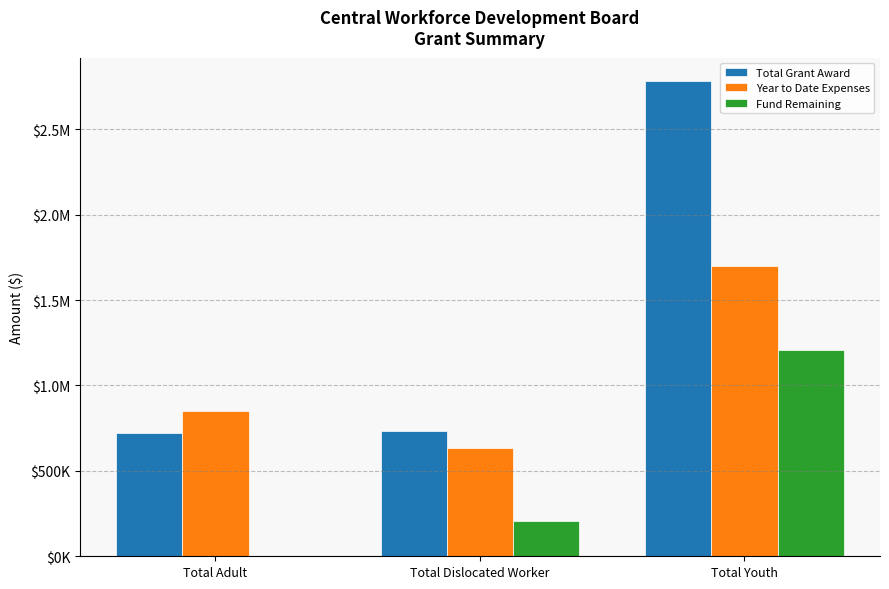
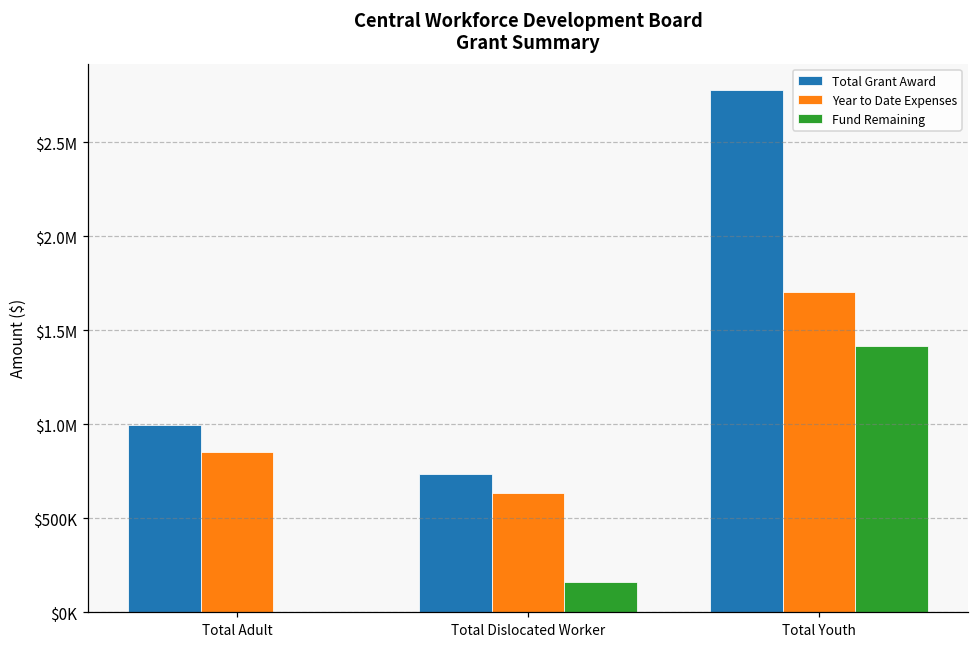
Total Grant Award, Total Adult: $720000 -> $990000
Fund Remaining, Total Dislocated Worker: $210000 -> $160000
Fund Remaining, Total Youth: $1210000 -> $1420000
